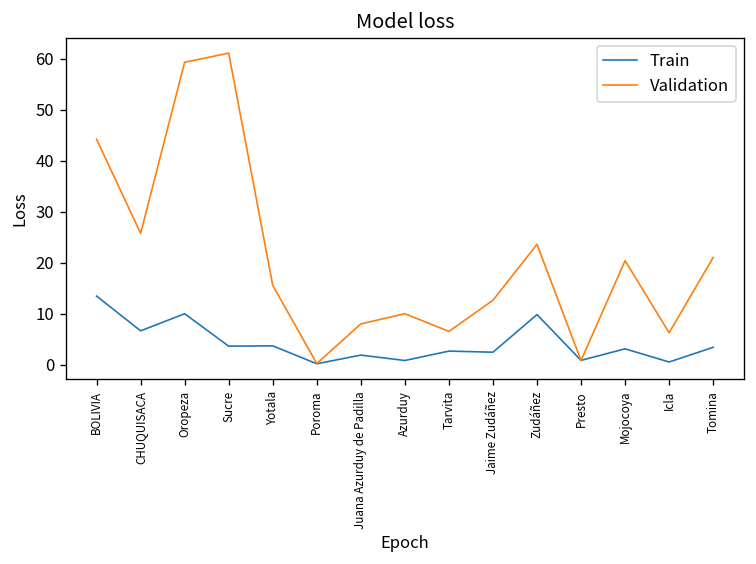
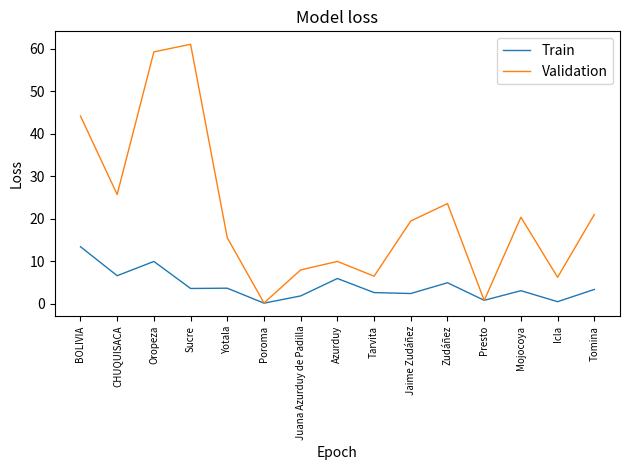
Train, Azurduy: 1 -> 6
Validation, Jaime Zudáñez: 13 -> 19
Train, Zudáñez: 10 -> 5
